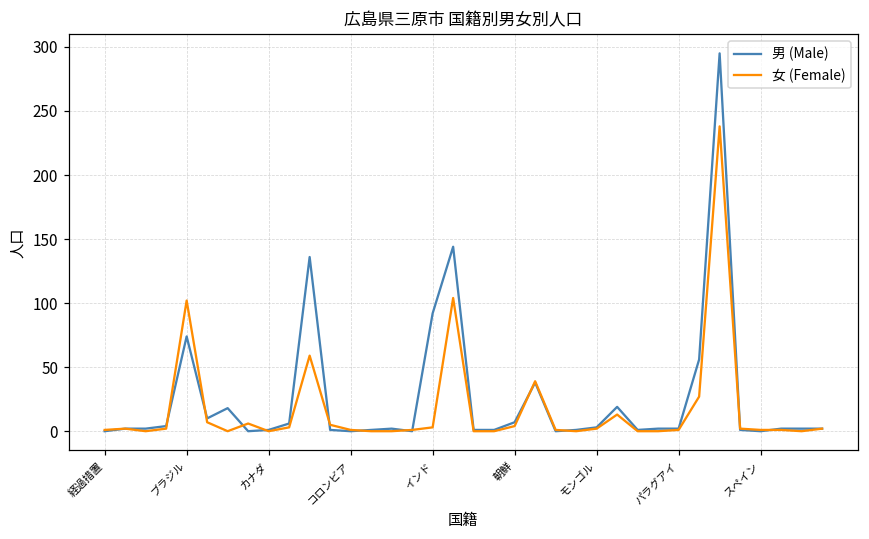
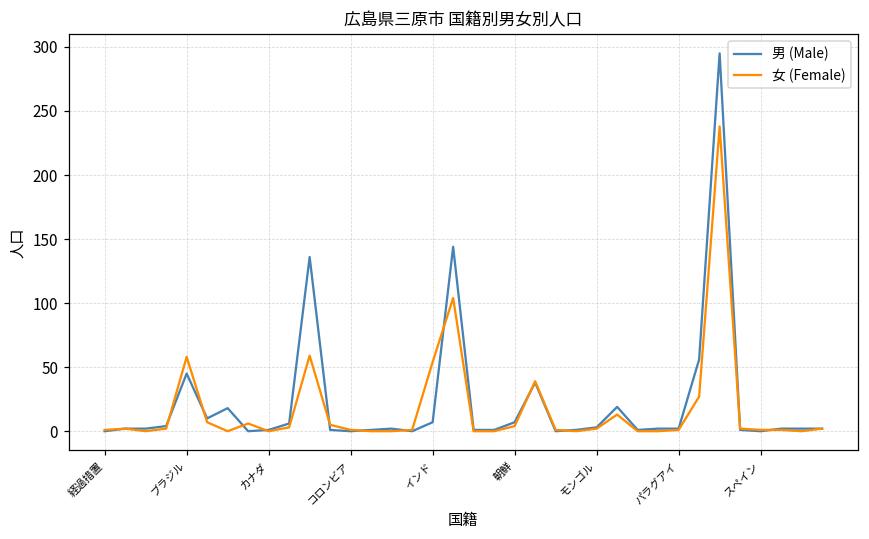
男 (Male), ブラジル: 74 -> 45
女 (Female), ブラジル: 102 -> 58
男 (Male), インド: 92 -> 7
女 (Female), インド: 3 -> 54
